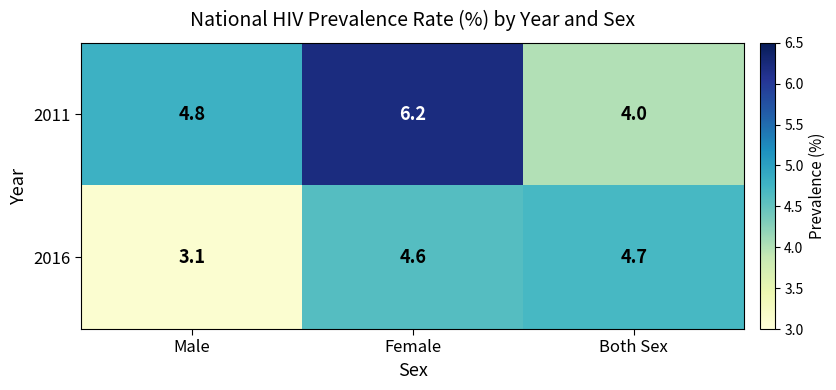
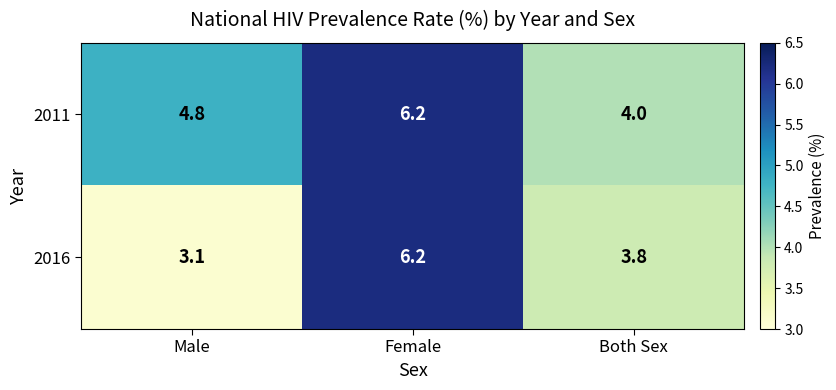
2016, Female: 4.6 -> 6.2
2016, Both Sex: 4.7 -> 3.8
